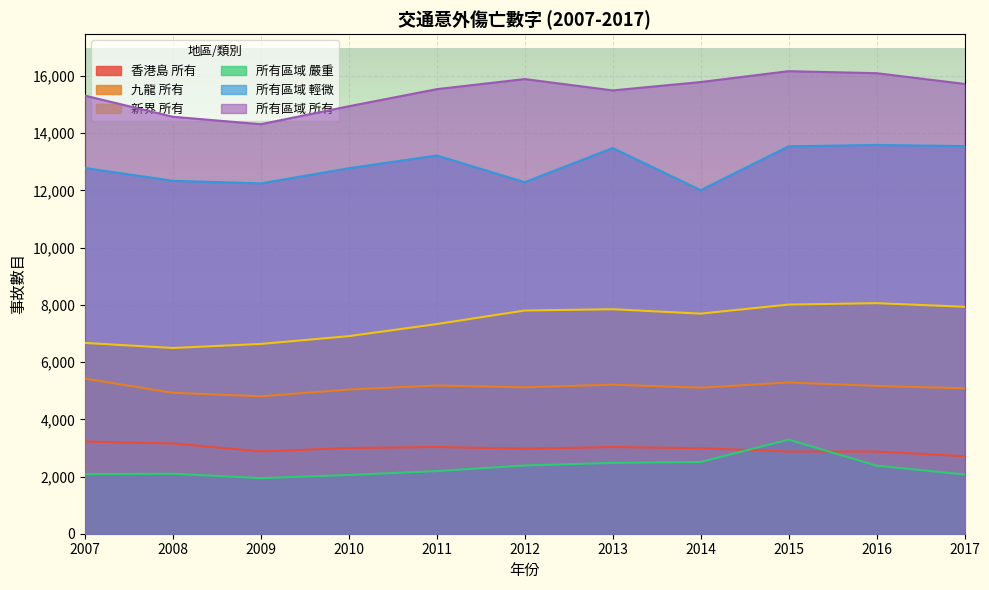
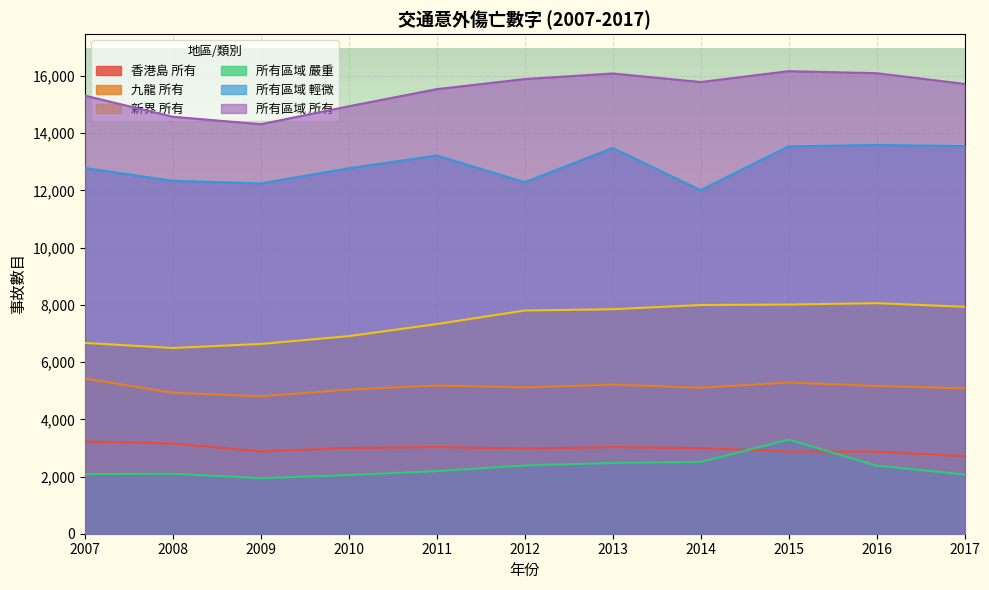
所有區域 所有, 2013: 15,500 -> 16,100
新界 所有, 2014: 7,700 -> 8,000
